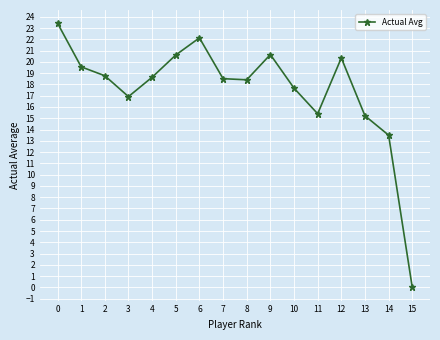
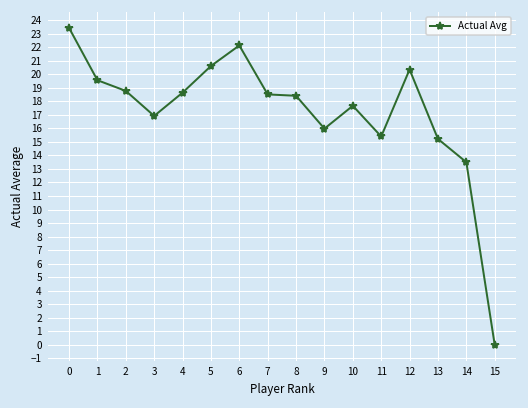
9: 20.7 -> 16.0
